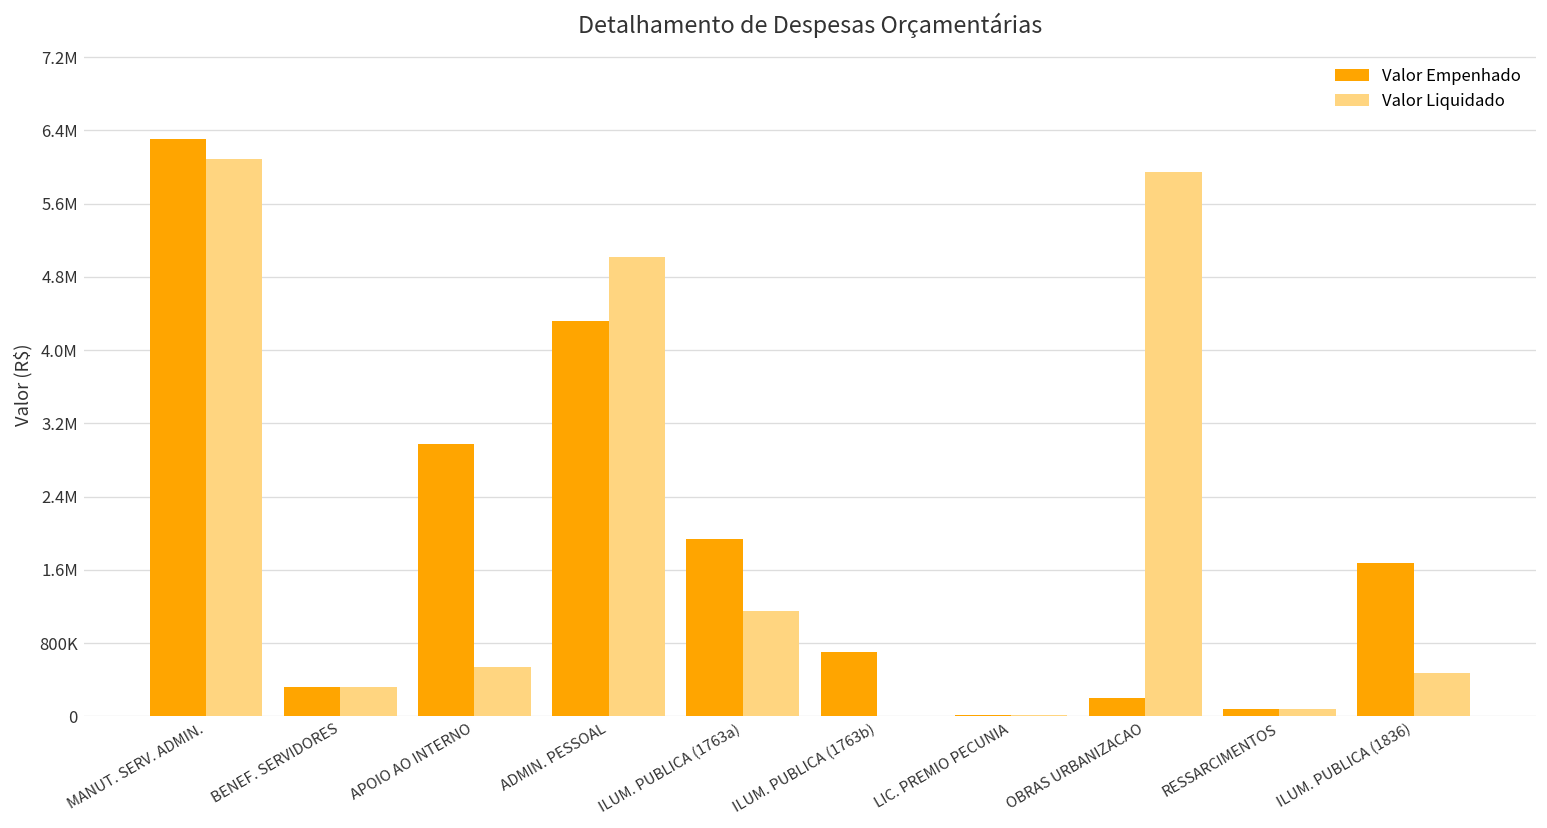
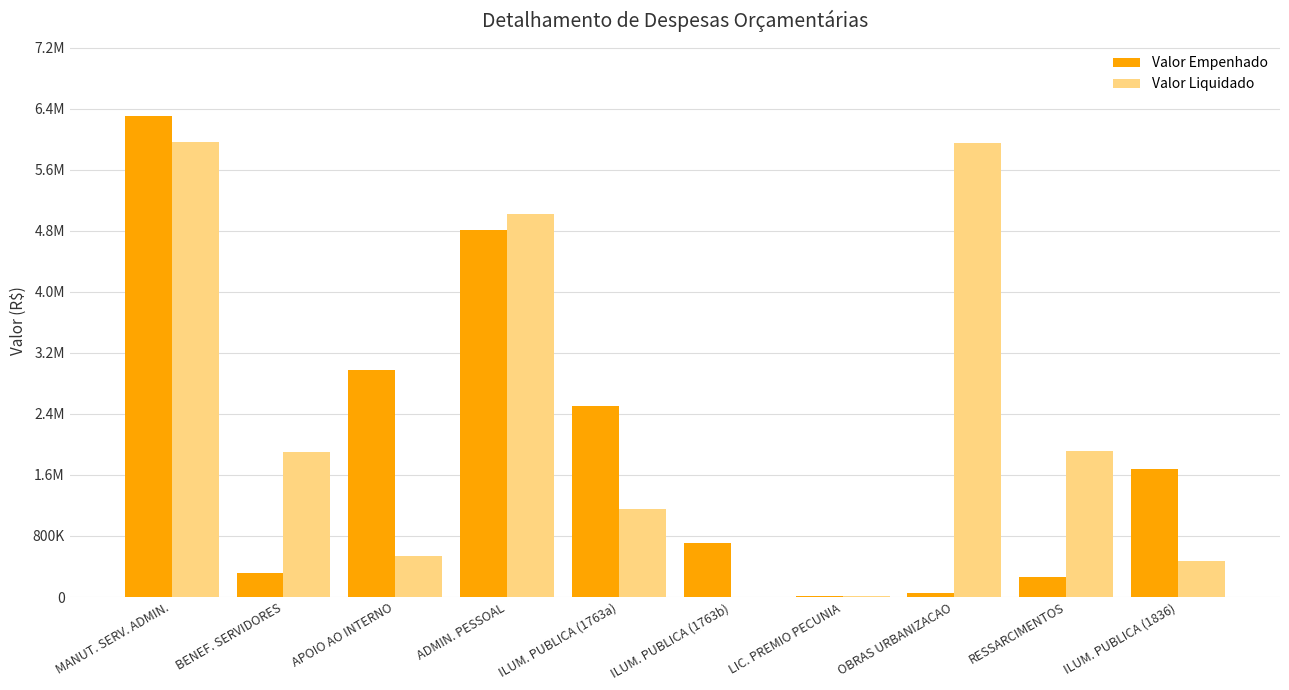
Valor Liquidado, MANUT. SERV. ADMIN.: 6100000 -> 6000000
Valor Liquidado, BENEF. SERVIDORES: 300000 -> 1900000
Valor Empenhado, ADMIN. PESSOAL: 4300000 -> 4800000
Valor Empenhado, ILUM. PUBLICA (1763a): 1900000 -> 2500000
Valor Empenhado, OBRAS URBANIZACAO: 200000 -> 100000
Valor Empenhado, RESSARCIMENTOS: 100000 -> 300000
Valor Liquidado, RESSARCIMENTOS: 100000 -> 1900000
